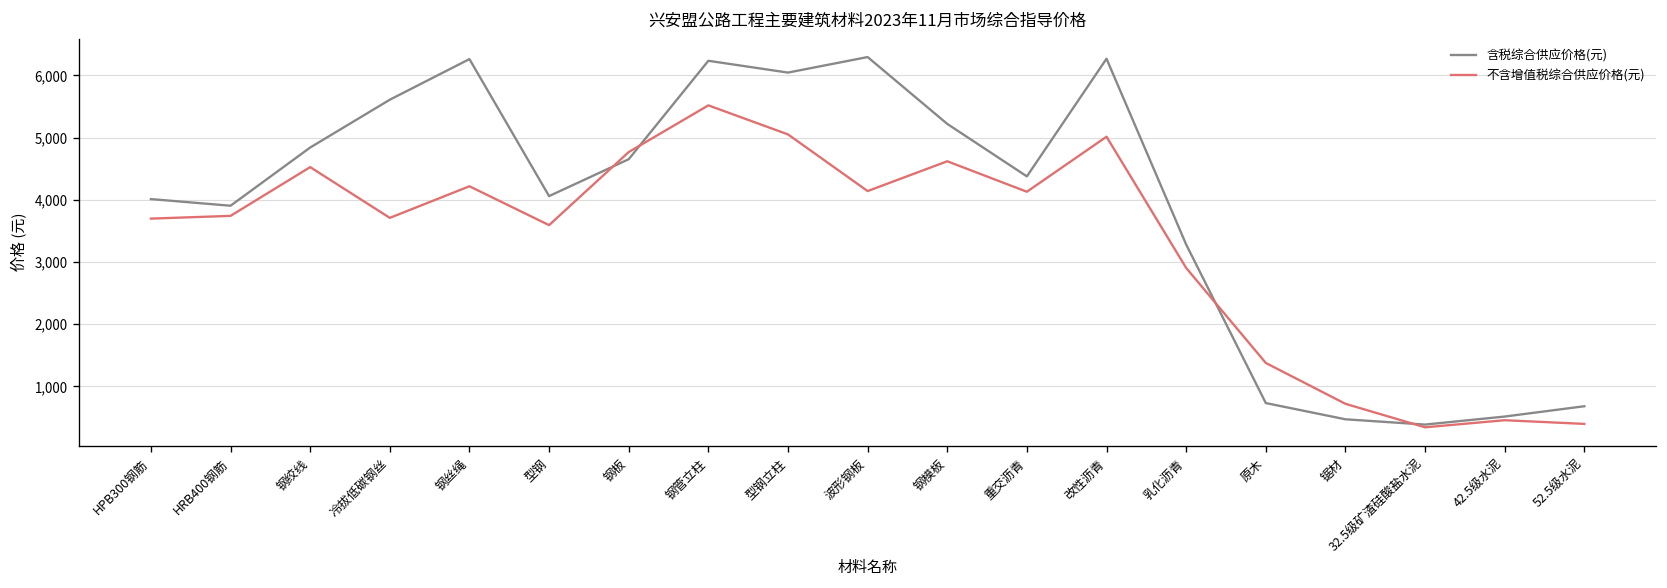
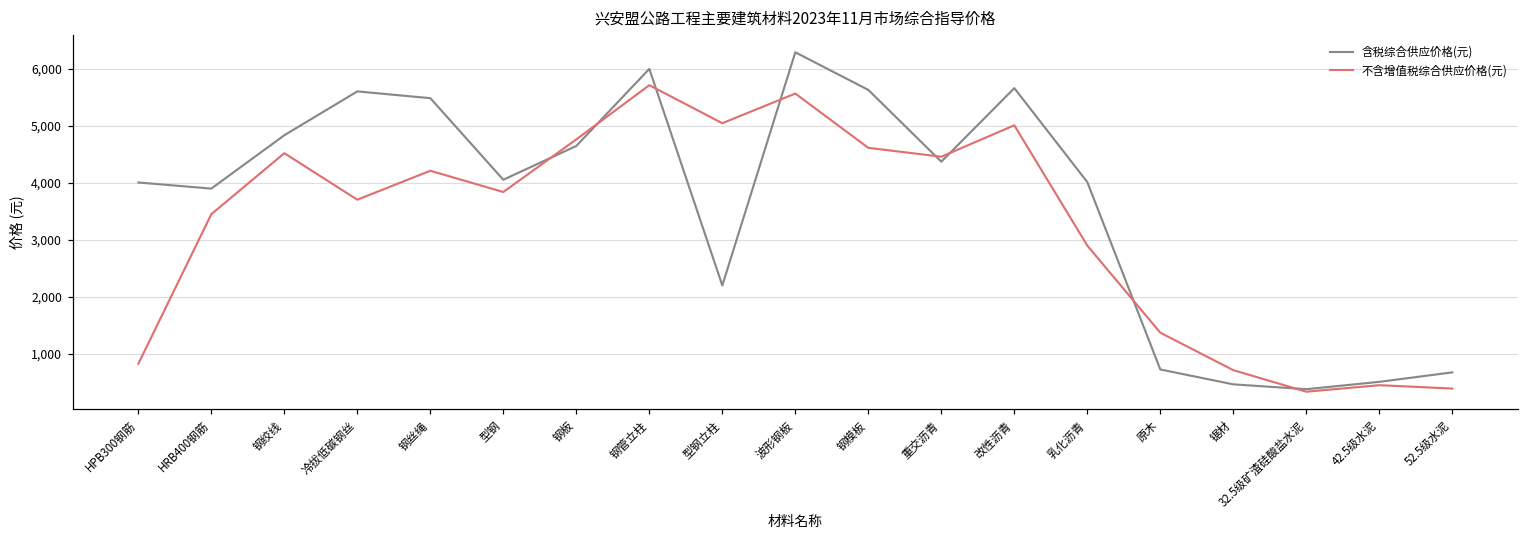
不含增值税综合供应价格(元), HPB300钢筋: 3,700 -> 800
不含增值税综合供应价格(元), HRB400钢筋: 3,700 -> 3,500
含税综合供应价格(元), 钢丝绳: 6,300 -> 5,500
不含增值税综合供应价格(元), 型钢: 3,600 -> 3,800
含税综合供应价格(元), 钢管立柱: 6,200 -> 6,000
不含增值税综合供应价格(元), 钢管立柱: 5,500 -> 5,700
含税综合供应价格(元), 型钢立柱: 6,000 -> 2,200
不含增值税综合供应价格(元), 波形钢板: 4,100 -> 5,600
含税综合供应价格(元), 钢模板: 5,200 -> 5,600
不含增值税综合供应价格(元), 重交沥青: 4,100 -> 4,500
含税综合供应价格(元), 改性沥青: 6,300 -> 5,700
含税综合供应价格(元), 乳化沥青: 3,300 -> 4,000
